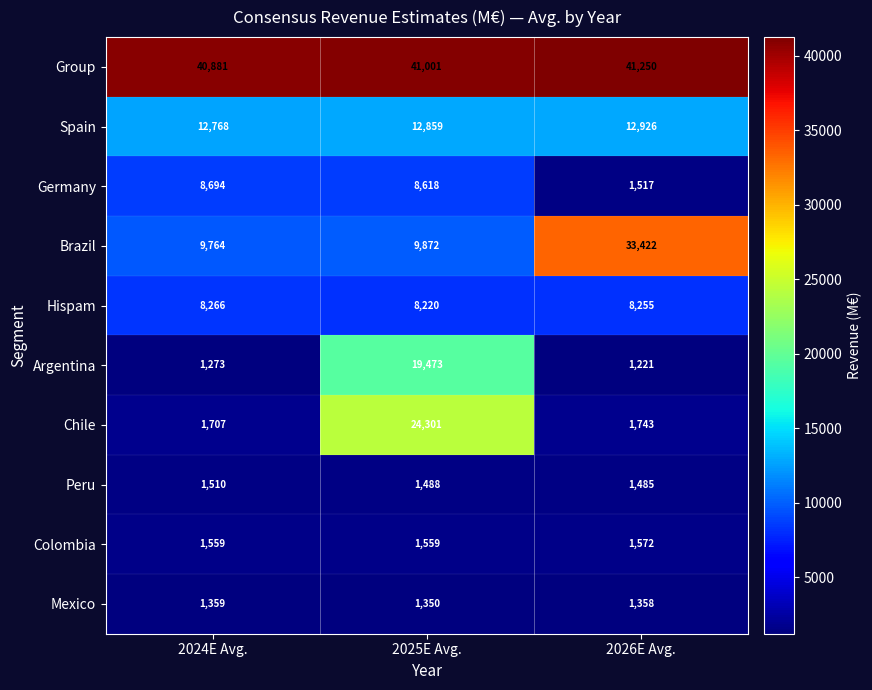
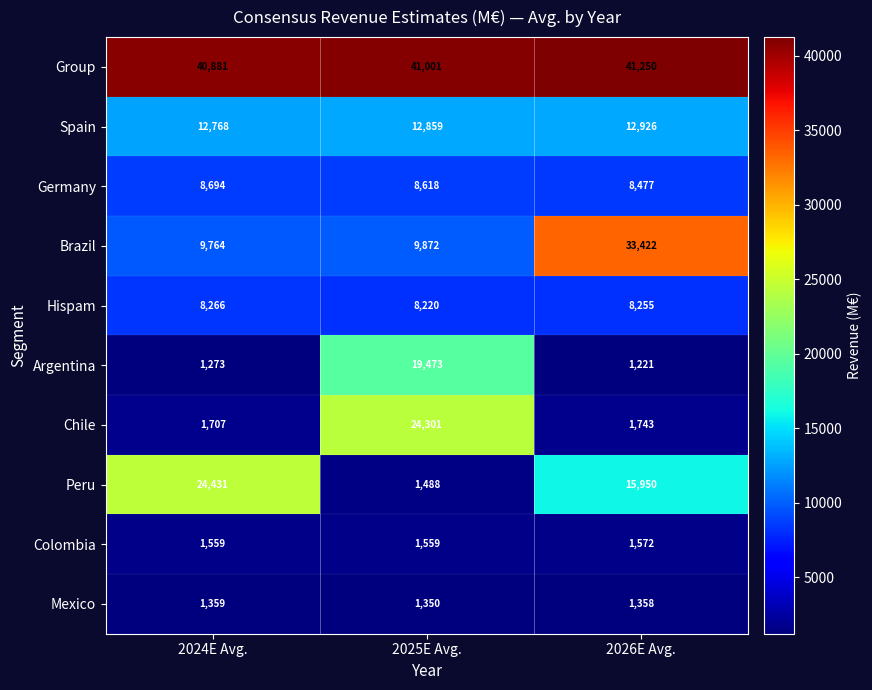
Germany, 2026E Avg.: 1,517 -> 8,477
Peru, 2024E Avg.: 1,510 -> 24,431
Peru, 2026E Avg.: 1,485 -> 15,950
